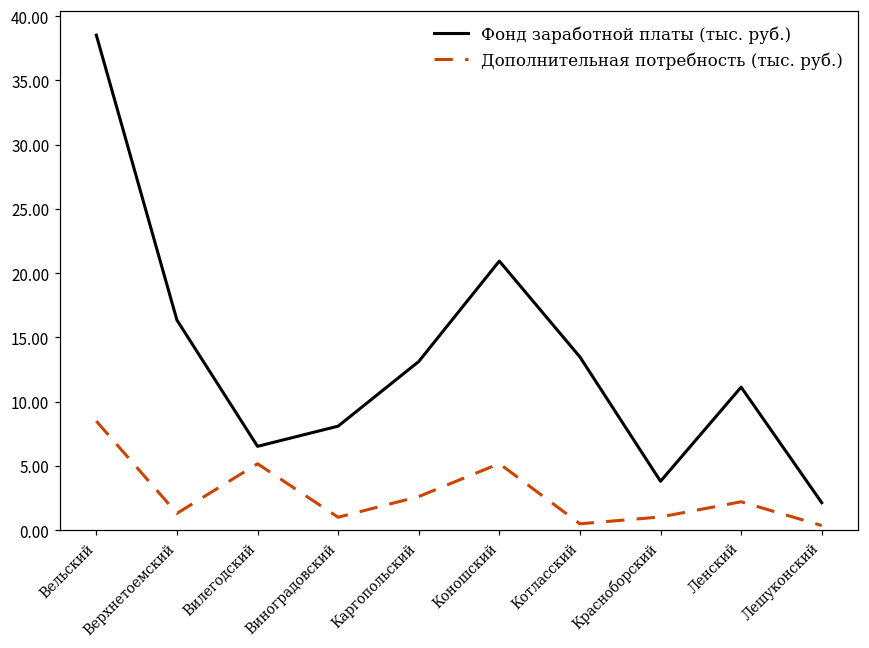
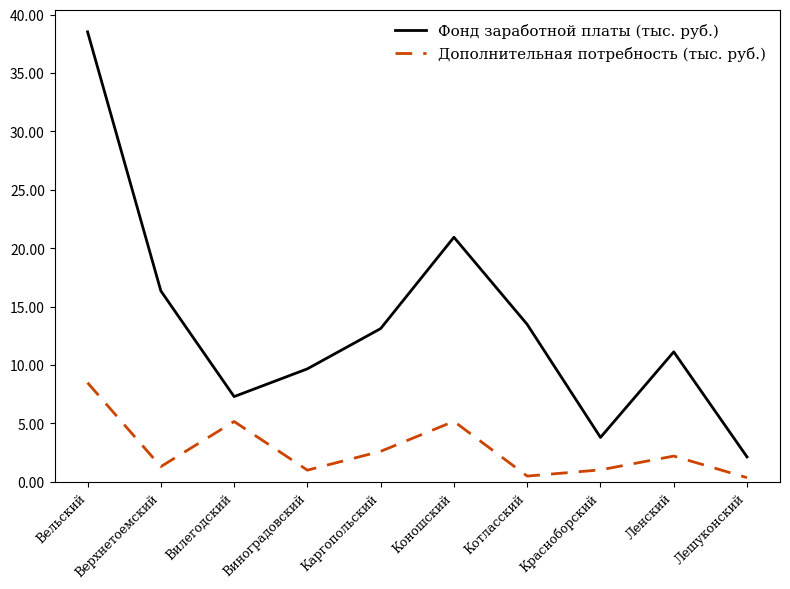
Фонд заработной платы (тыс. руб.), Вилегодский: 6.5 -> 7.3
Фонд заработной платы (тыс. руб.), Виноградовский: 8.1 -> 9.7
